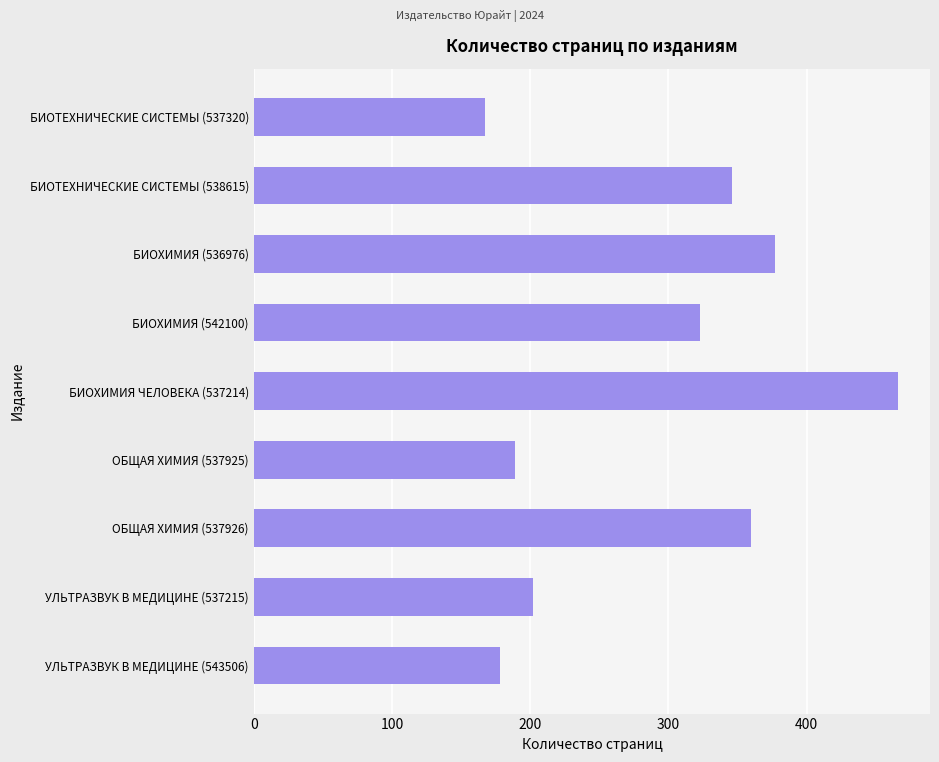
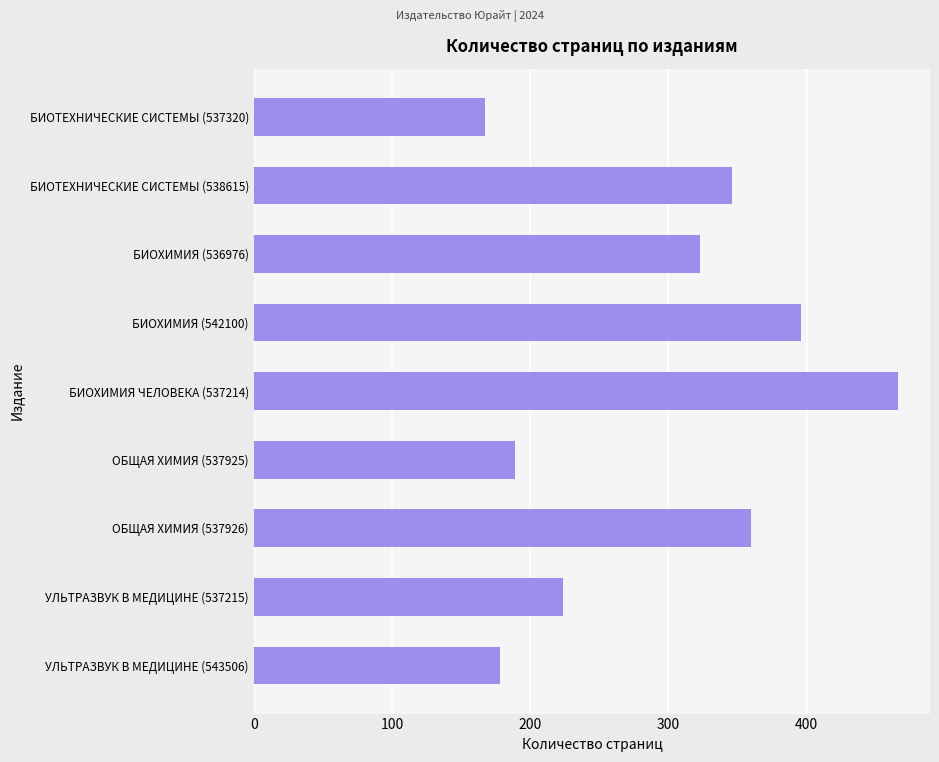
БИОХИМИЯ (536976): 377 -> 323
БИОХИМИЯ (542100): 323 -> 396
УЛЬТРАЗВУК В МЕДИЦИНЕ (537215): 202 -> 224
